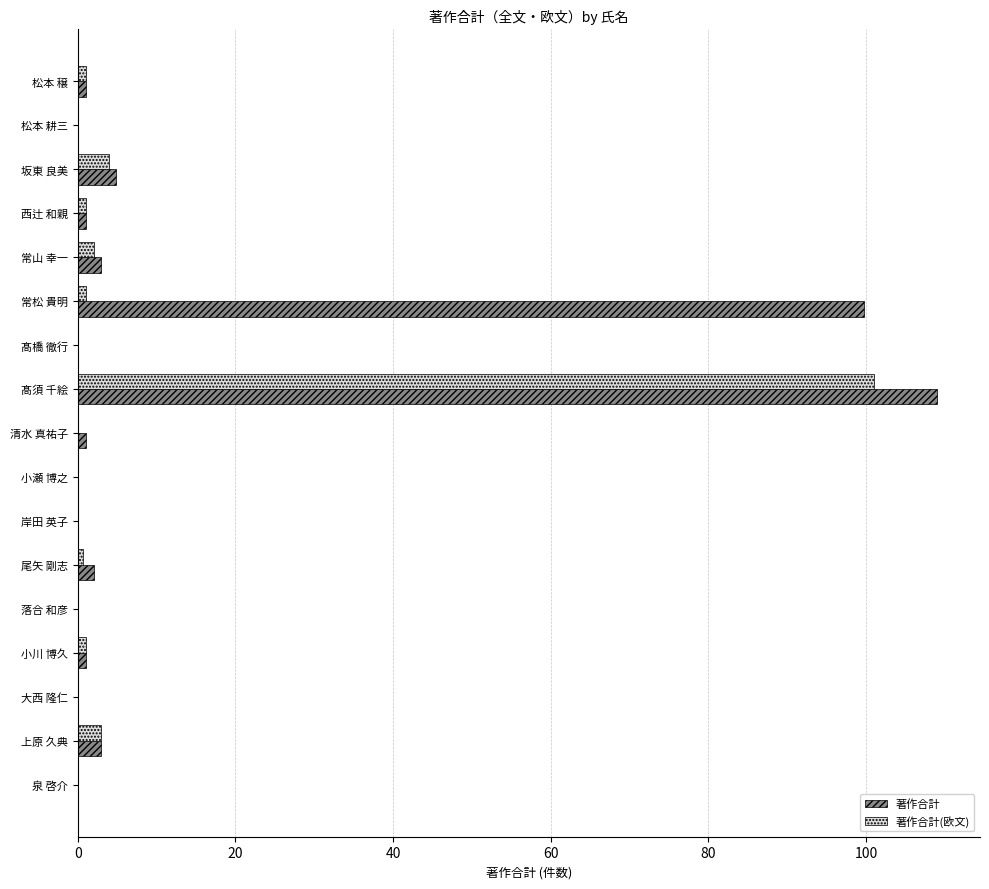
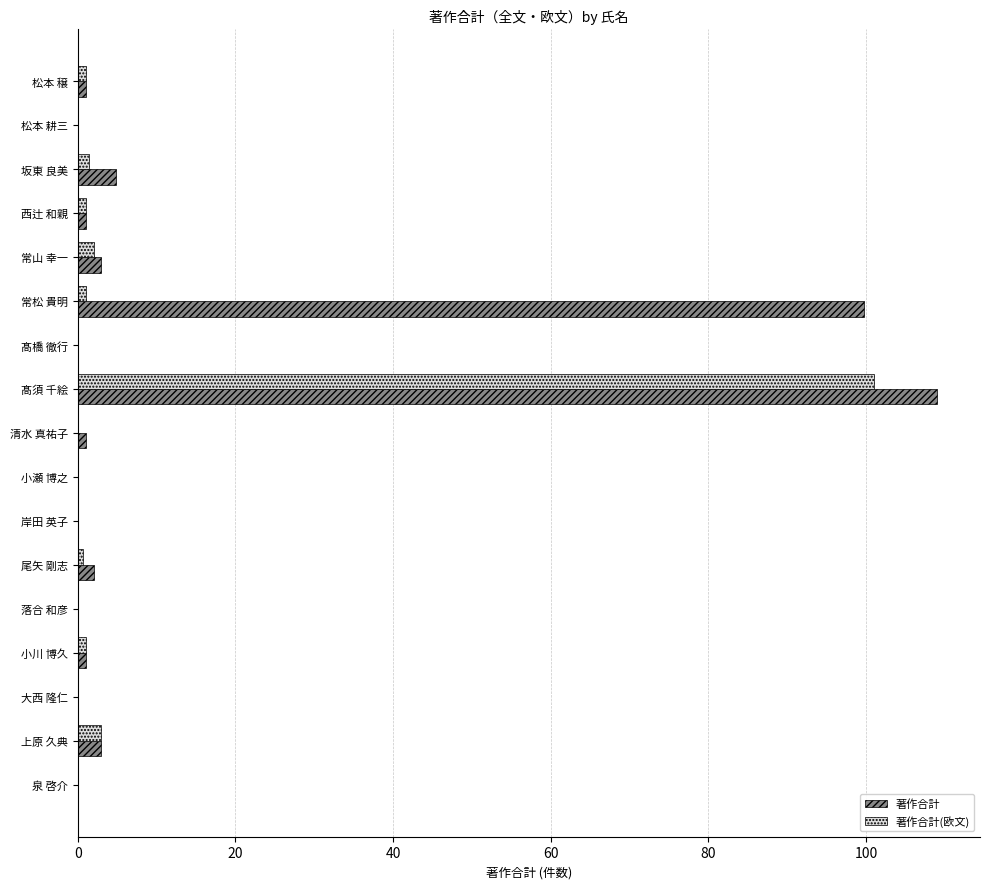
著作合計(欧文), 坂東 良美: 4 -> 1
